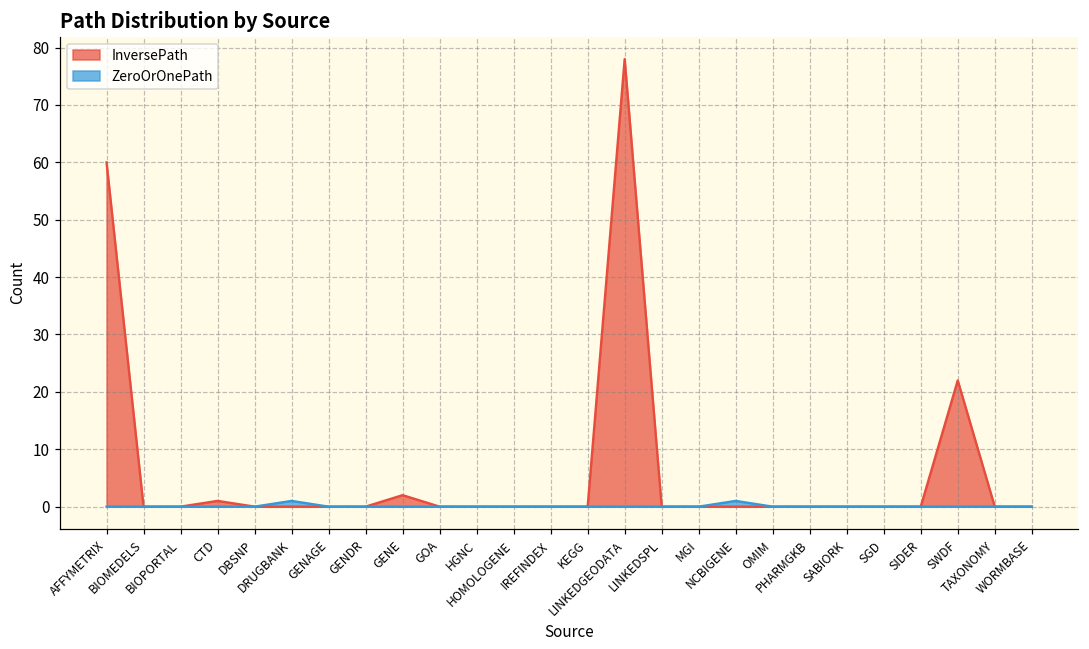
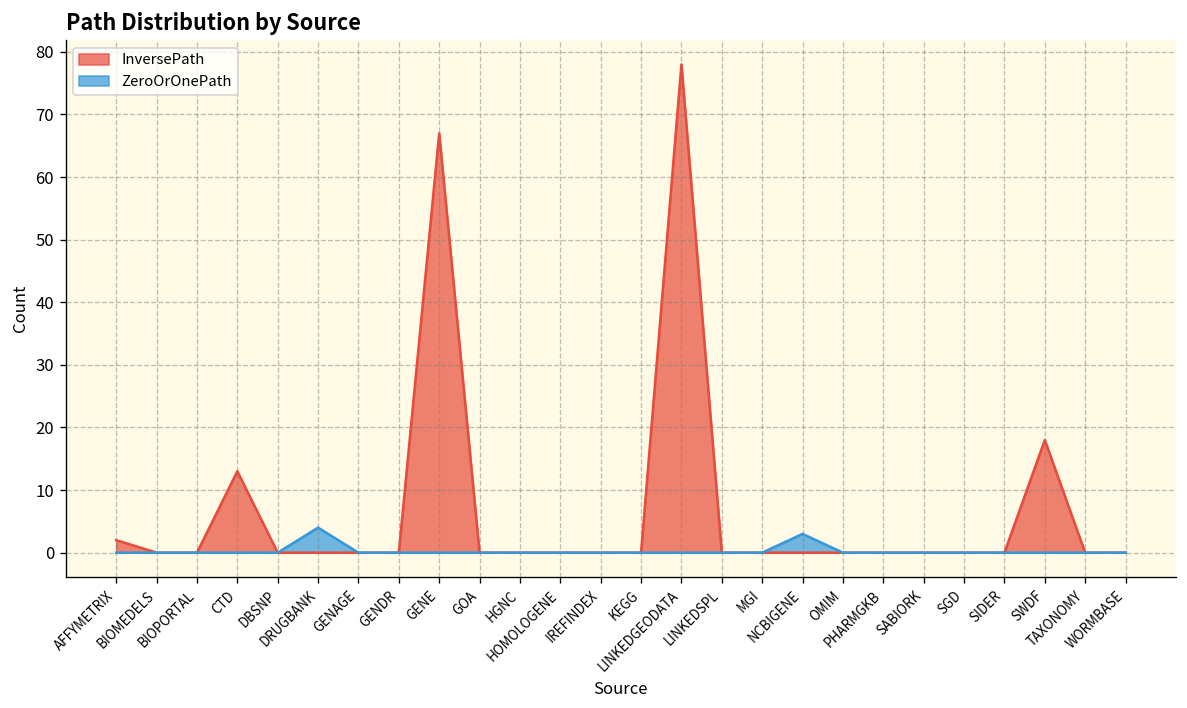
InversePath, AFFYMETRIX: 60 -> 2
InversePath, CTD: 1 -> 13
ZeroOrOnePath, DRUGBANK: 1 -> 4
InversePath, GENE: 2 -> 67
ZeroOrOnePath, NCBIGENE: 1 -> 3
InversePath, SWDF: 22 -> 18
